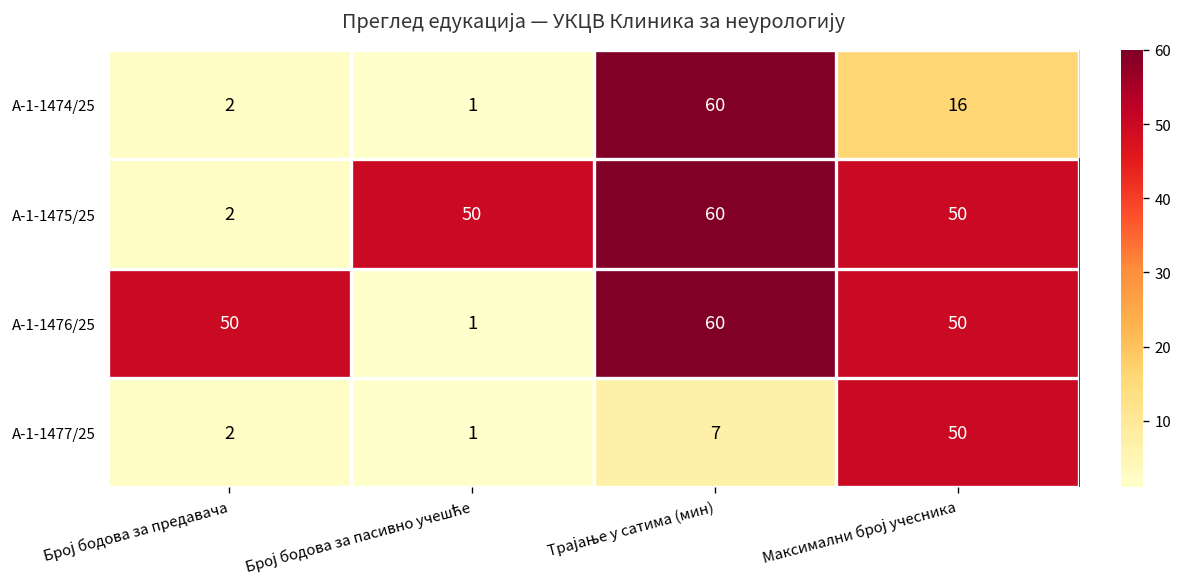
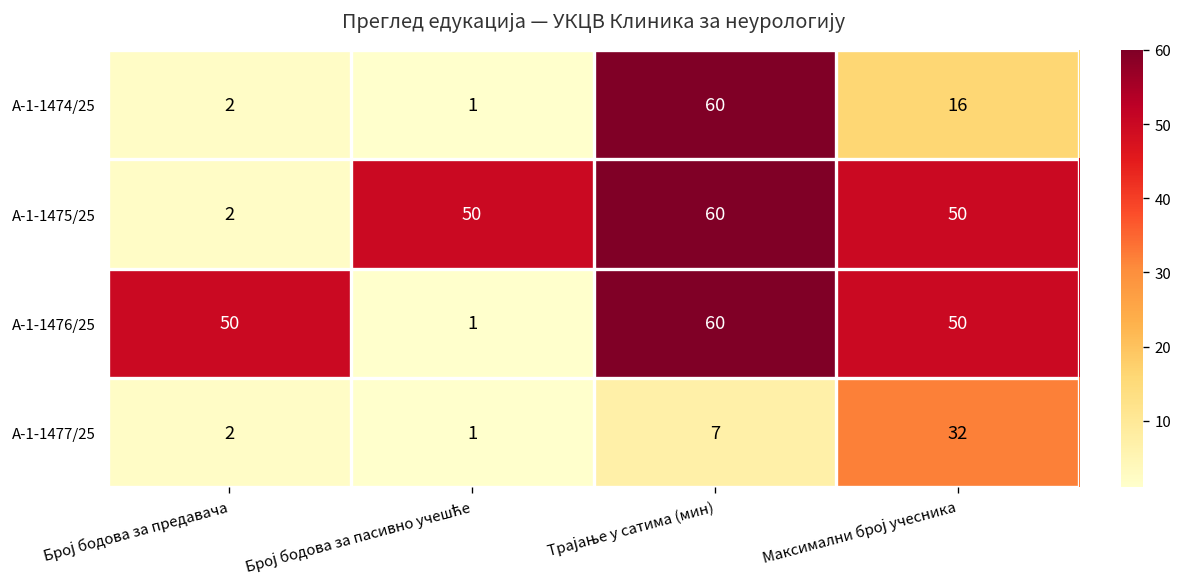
А-1-1477/25, Максимални број учесника: 50 -> 32
